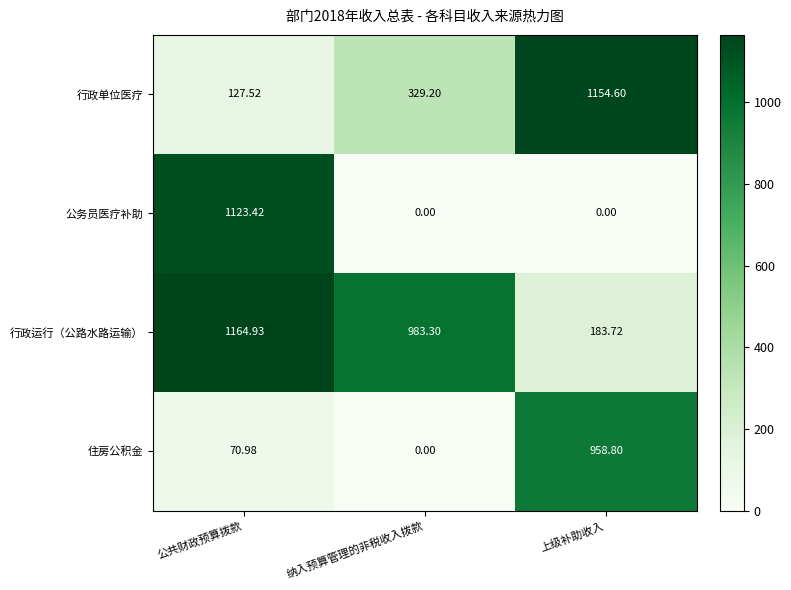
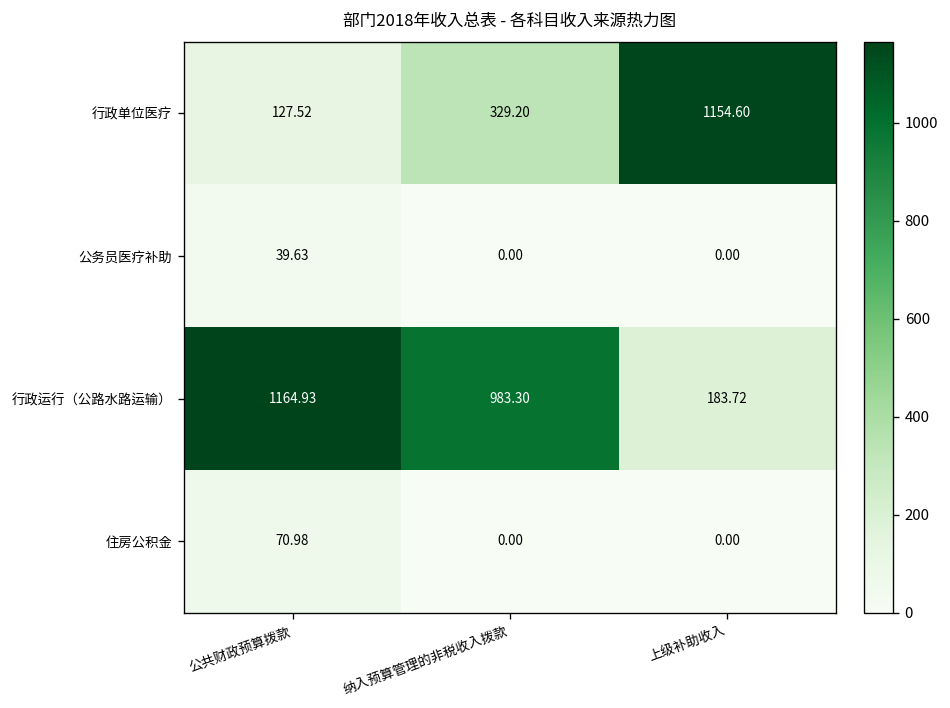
公务员医疗补助, 公共财政预算拨款: 1123.42 -> 39.63
住房公积金, 上级补助收入: 958.80 -> 0.00
